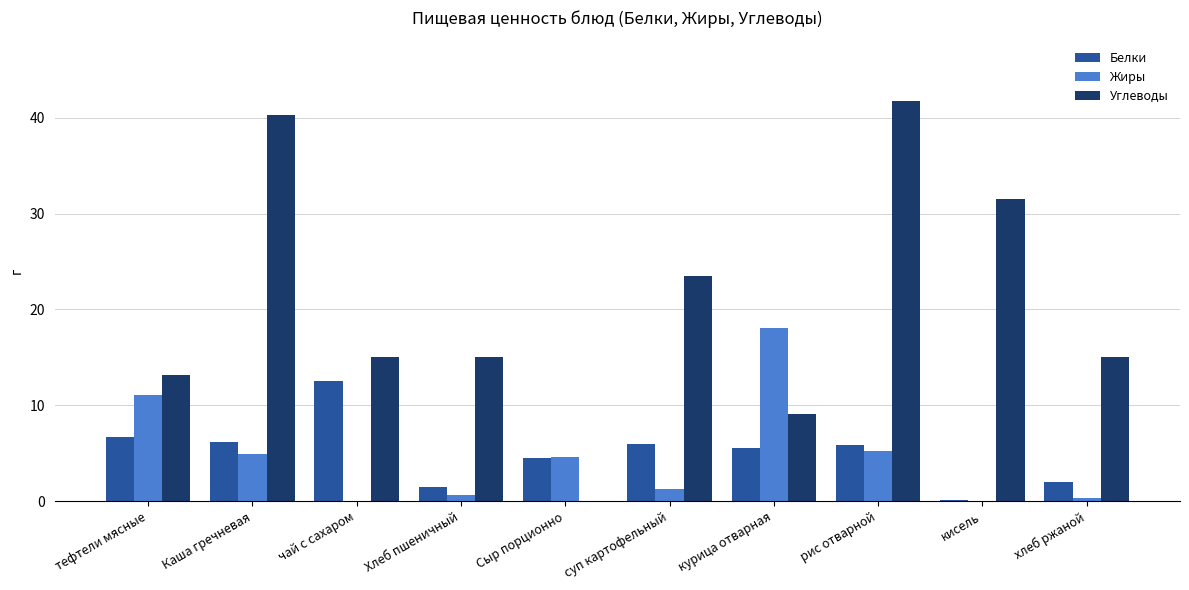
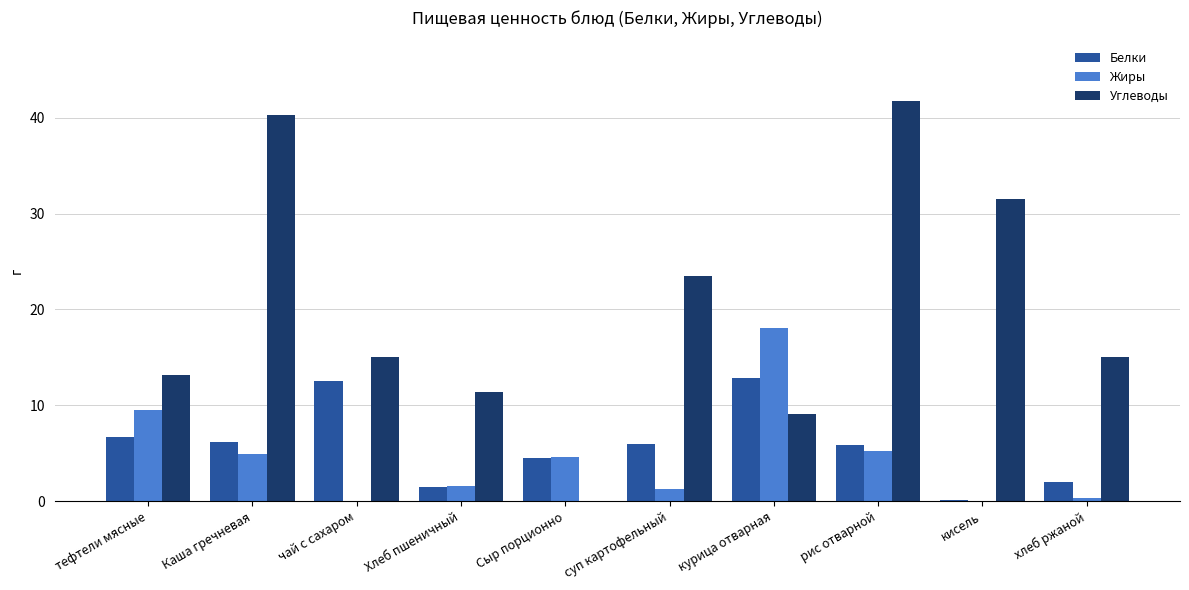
Жиры, тефтели мясные: 11 -> 10
Жиры, Хлеб пшеничный: 1 -> 2
Углеводы, Хлеб пшеничный: 15 -> 11
Белки, курица отварная: 6 -> 13
